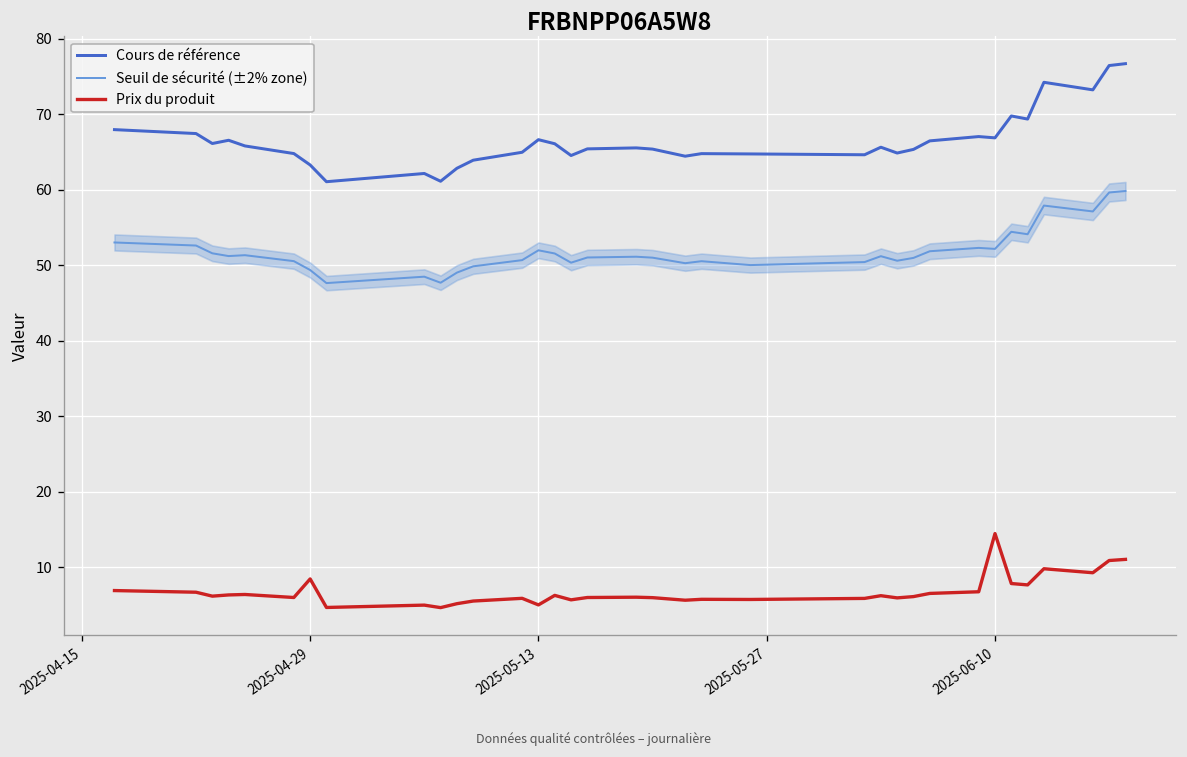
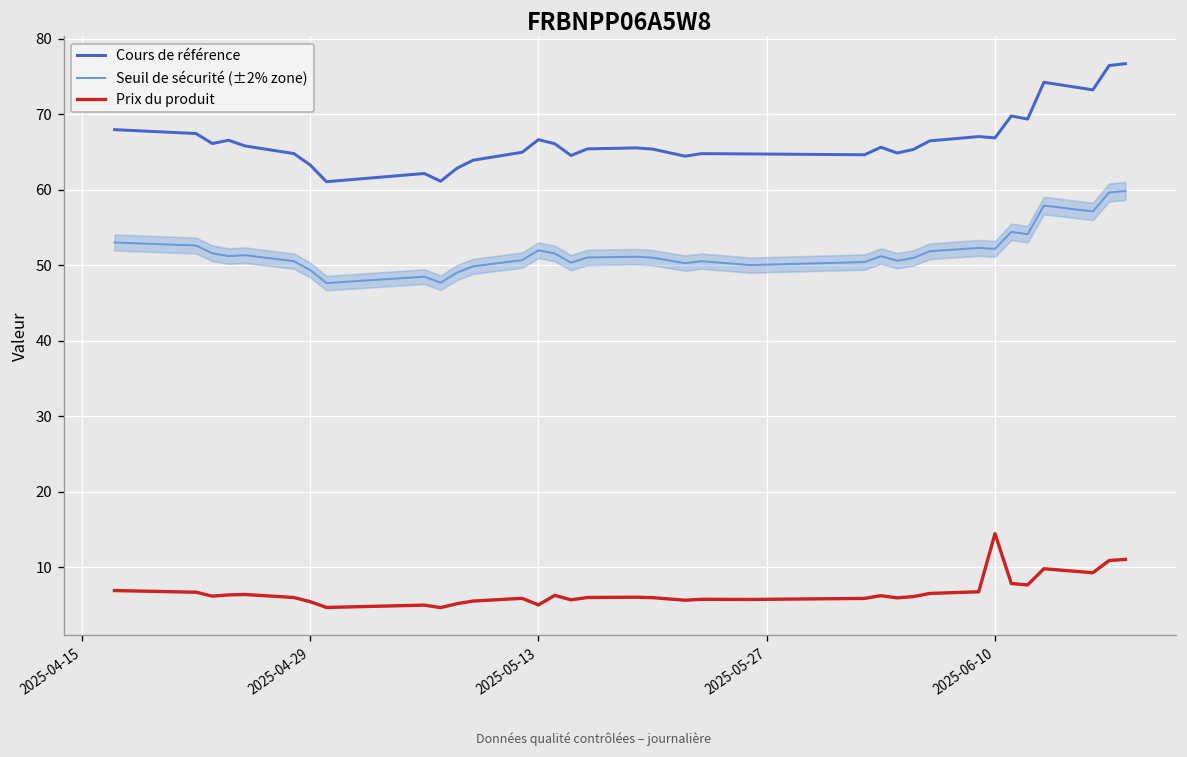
Prix du produit, 2025-04-29: 8 -> 5
